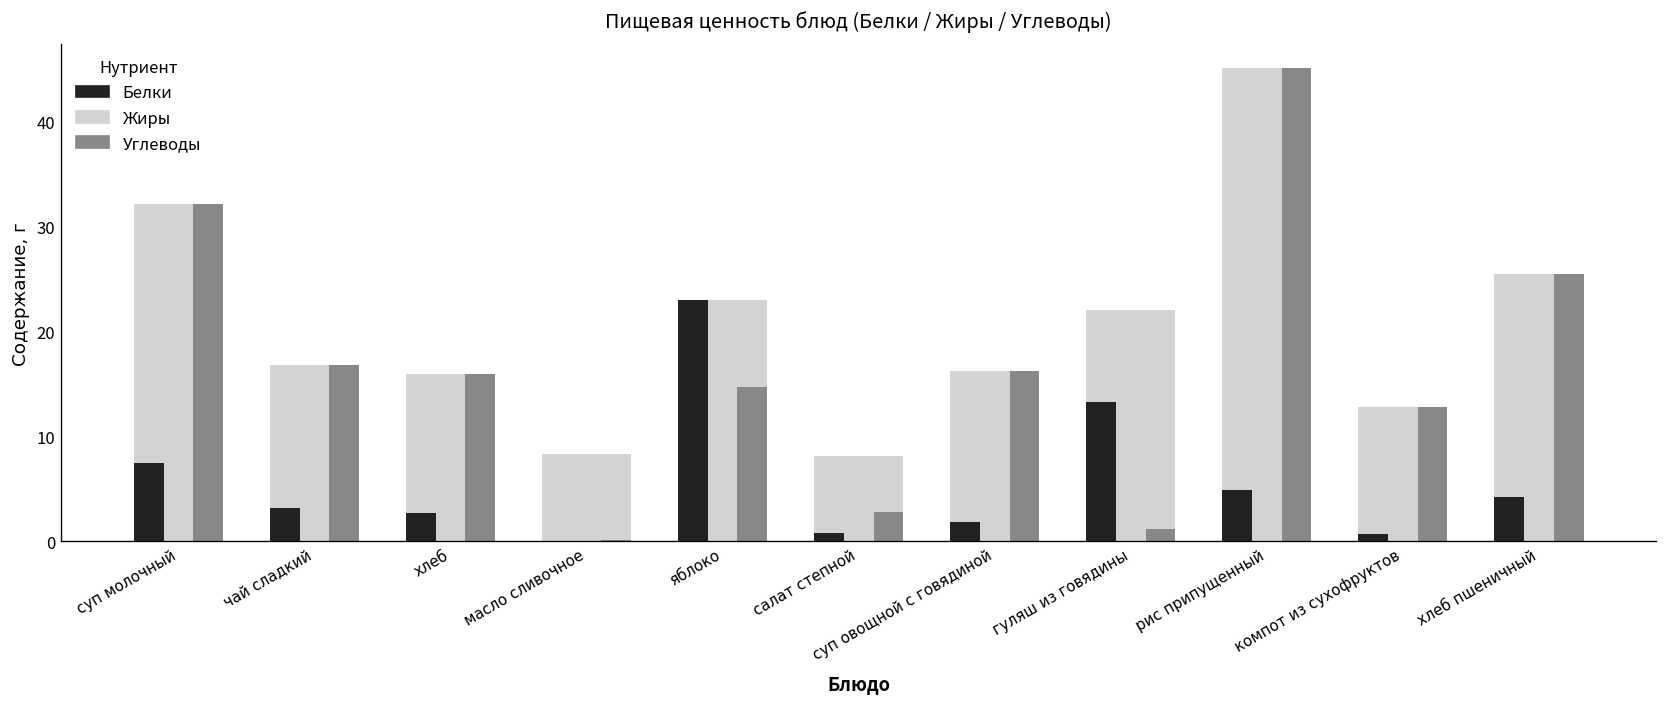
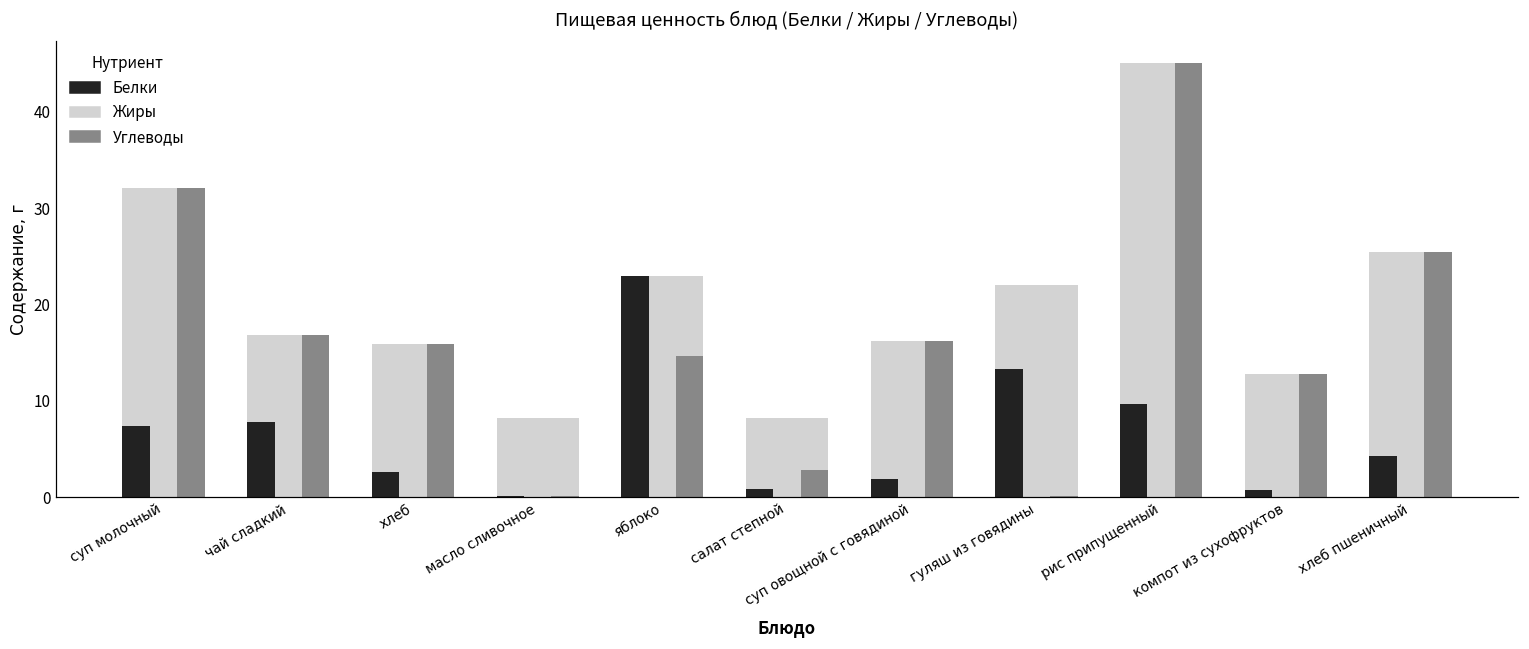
Белки, чай сладкий: 3 -> 8
Углеводы, гуляш из говядины: 1 -> 0
Белки, рис припущенный: 5 -> 10
